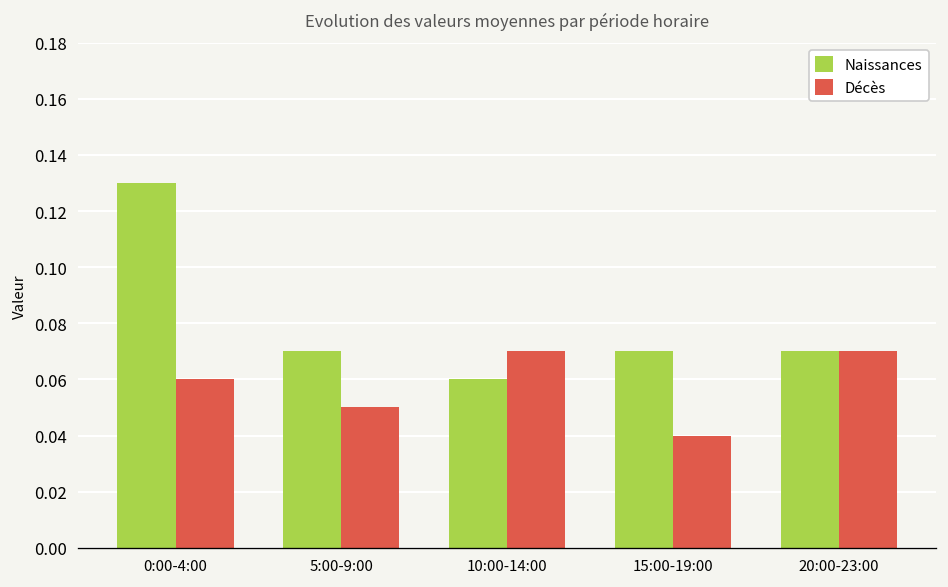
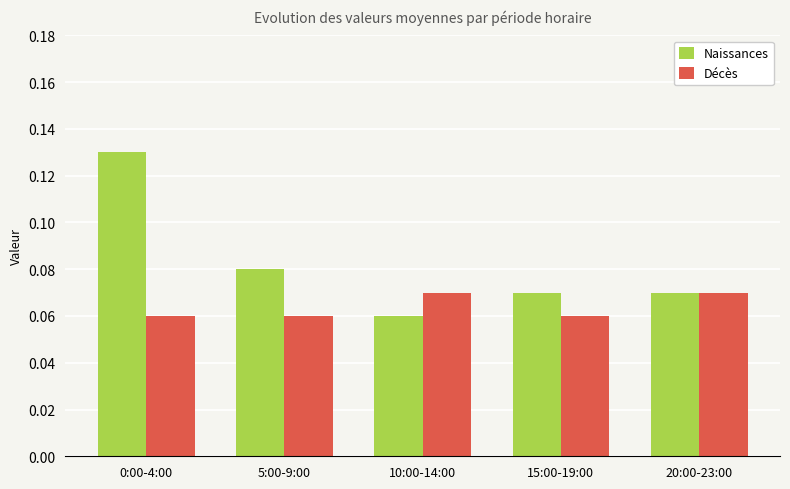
Naissances, 5:00-9:00: 0.07 -> 0.08
Décès, 5:00-9:00: 0.05 -> 0.06
Décès, 15:00-19:00: 0.04 -> 0.06
